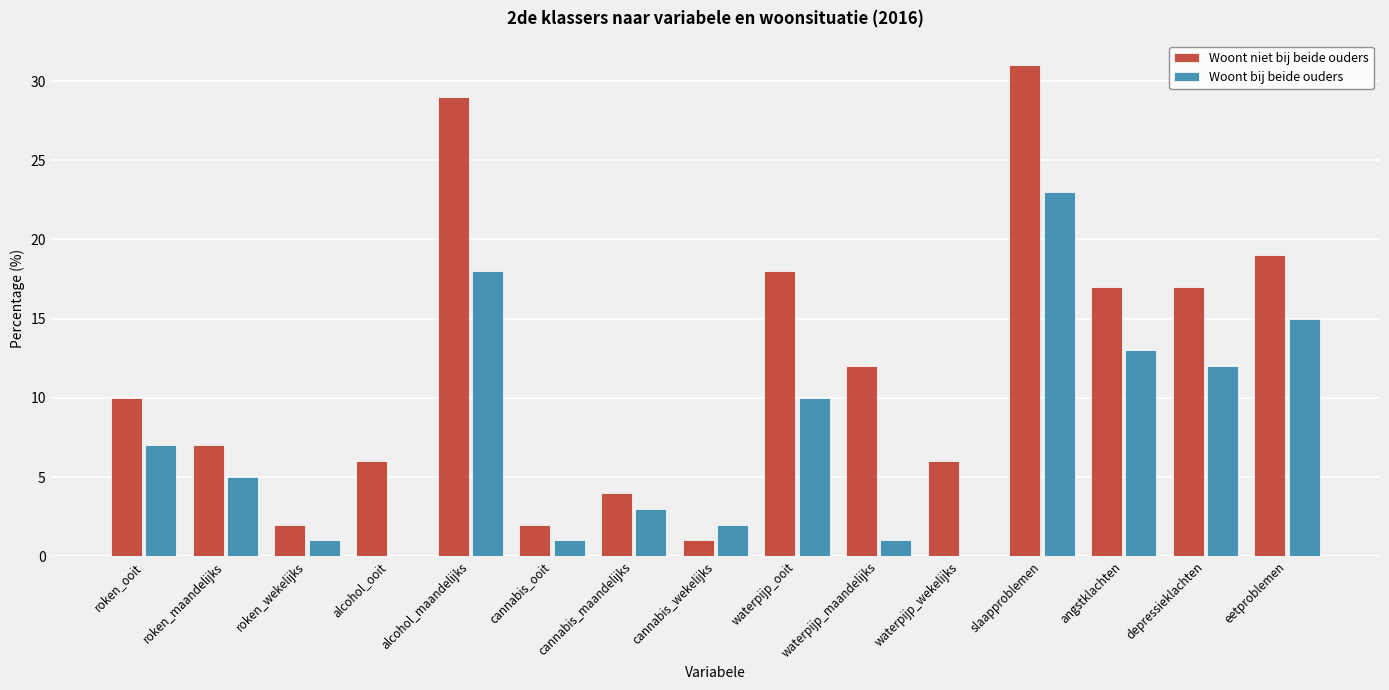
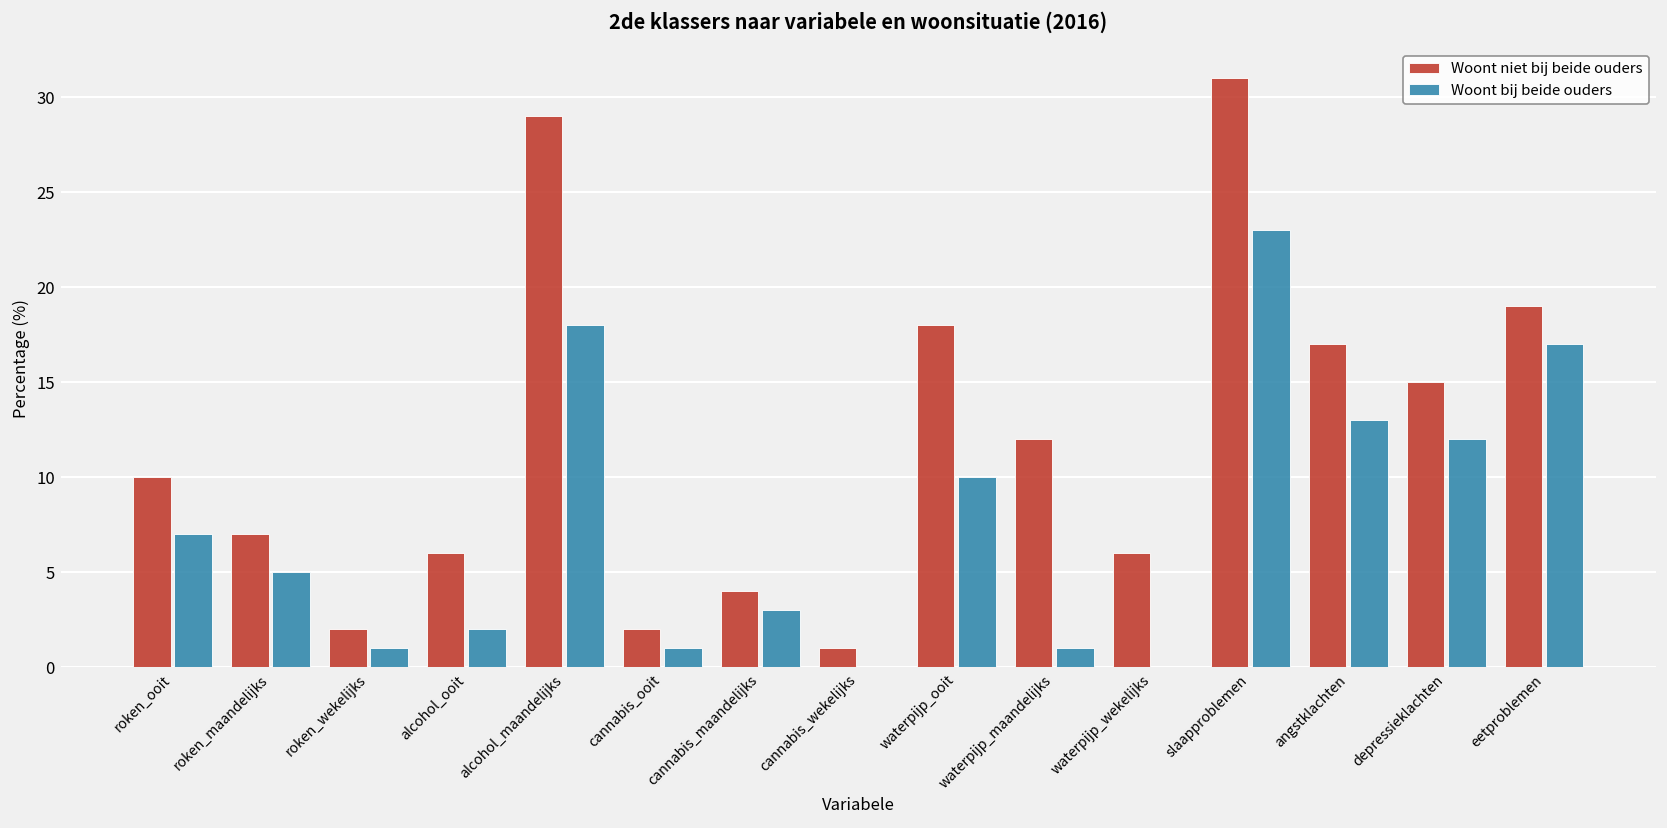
Woont bij beide ouders, alcohol_ooit: 0 -> 2
Woont bij beide ouders, cannabis_wekelijks: 2 -> 0
Woont niet bij beide ouders, depressieklachten: 17 -> 15
Woont bij beide ouders, eetproblemen: 15 -> 17
